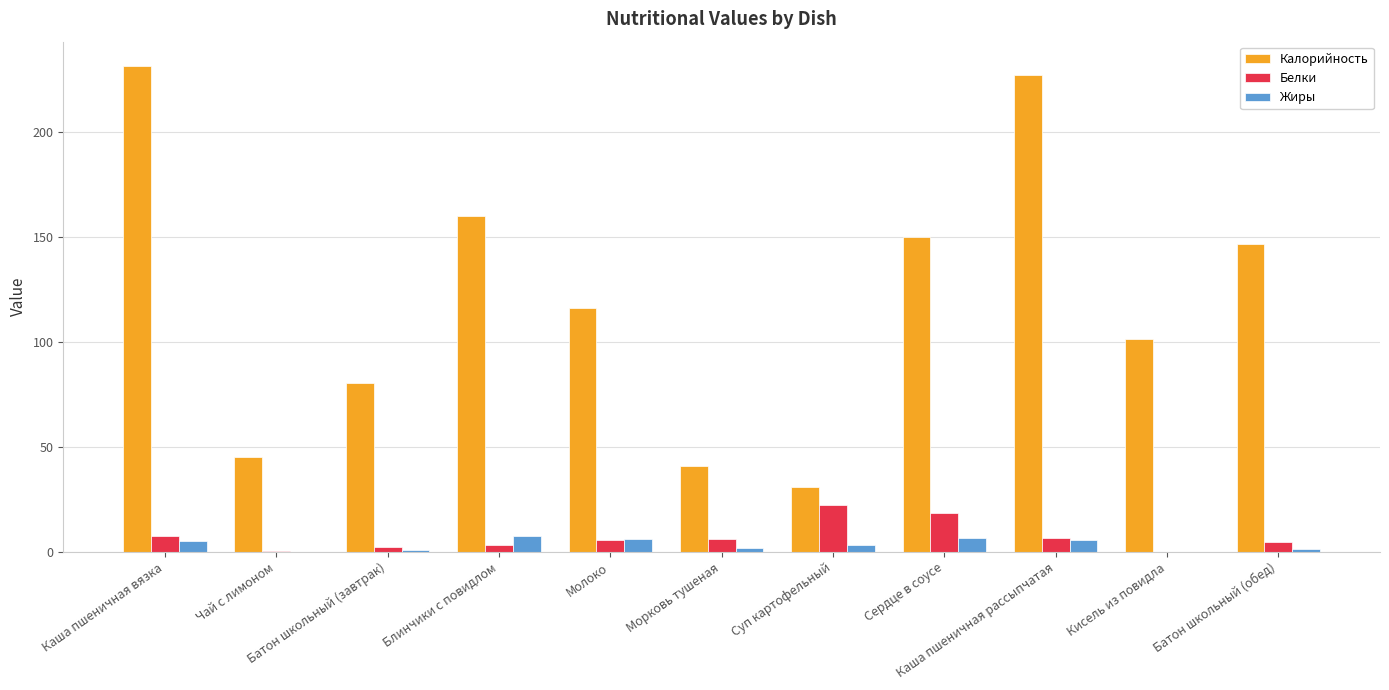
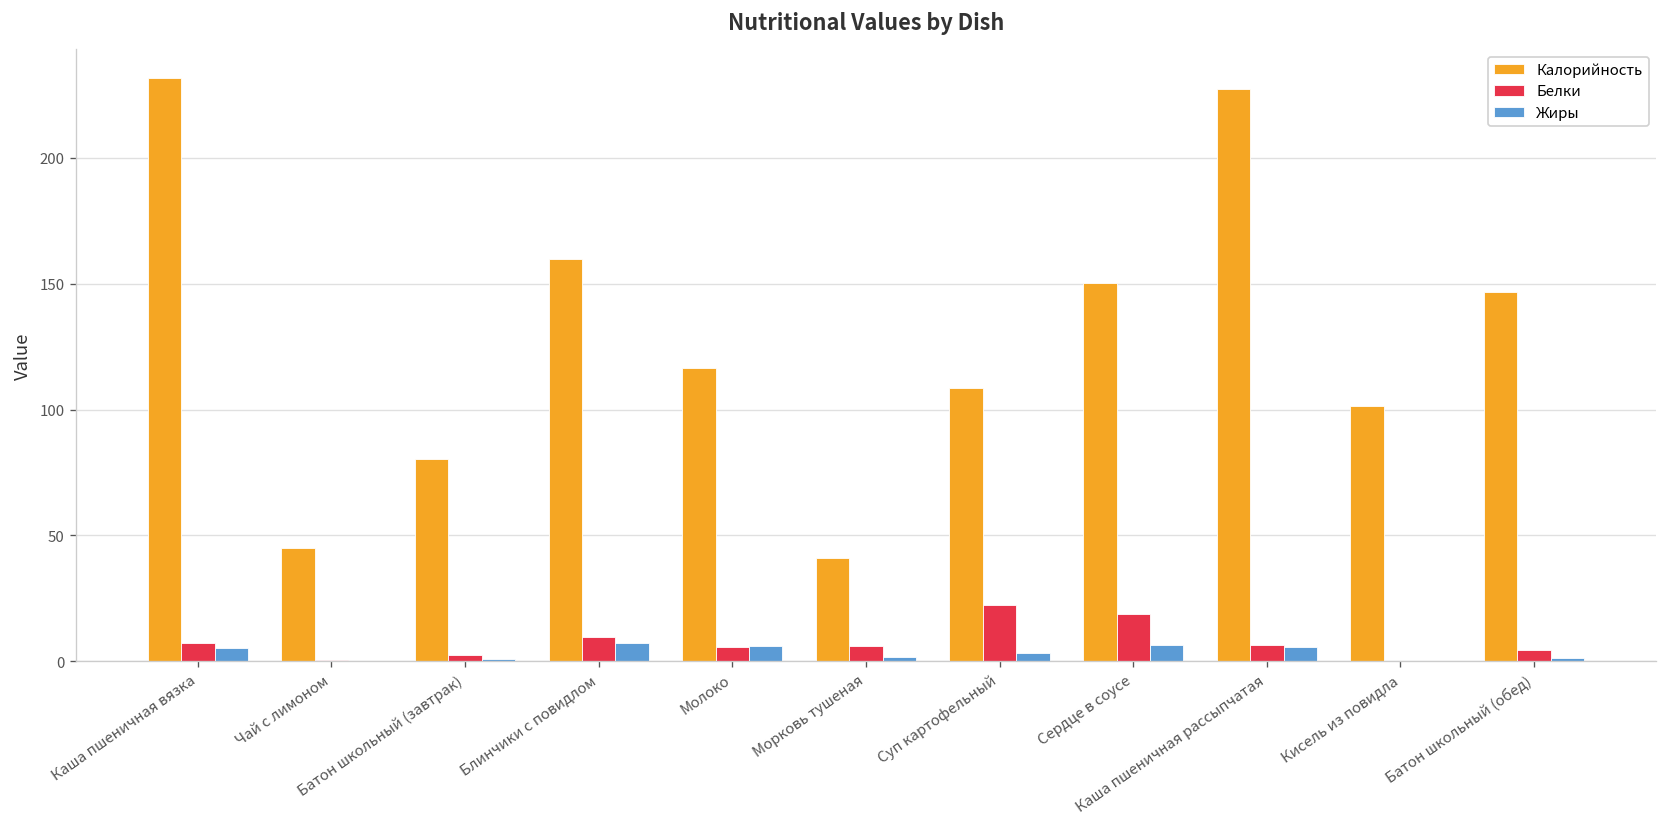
Белки, Блинчики с повидлом: 3 -> 10
Калорийность, Суп картофельный: 31 -> 109
